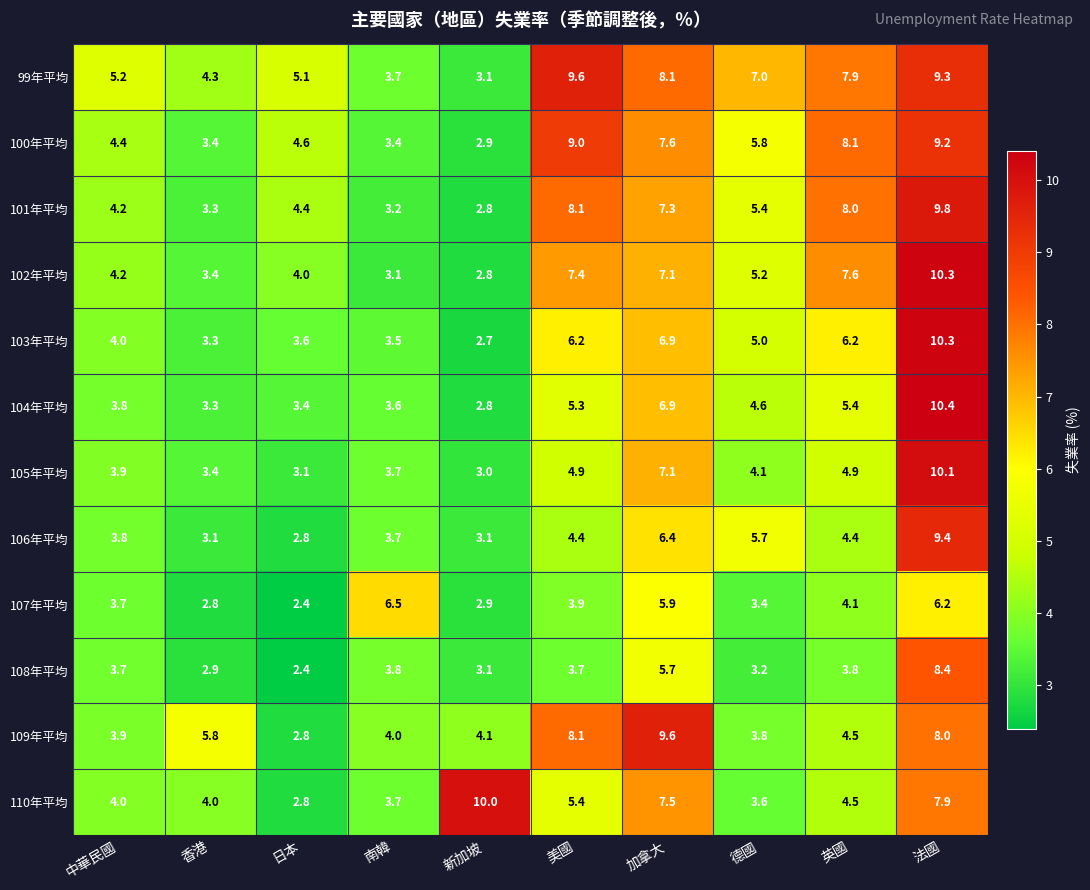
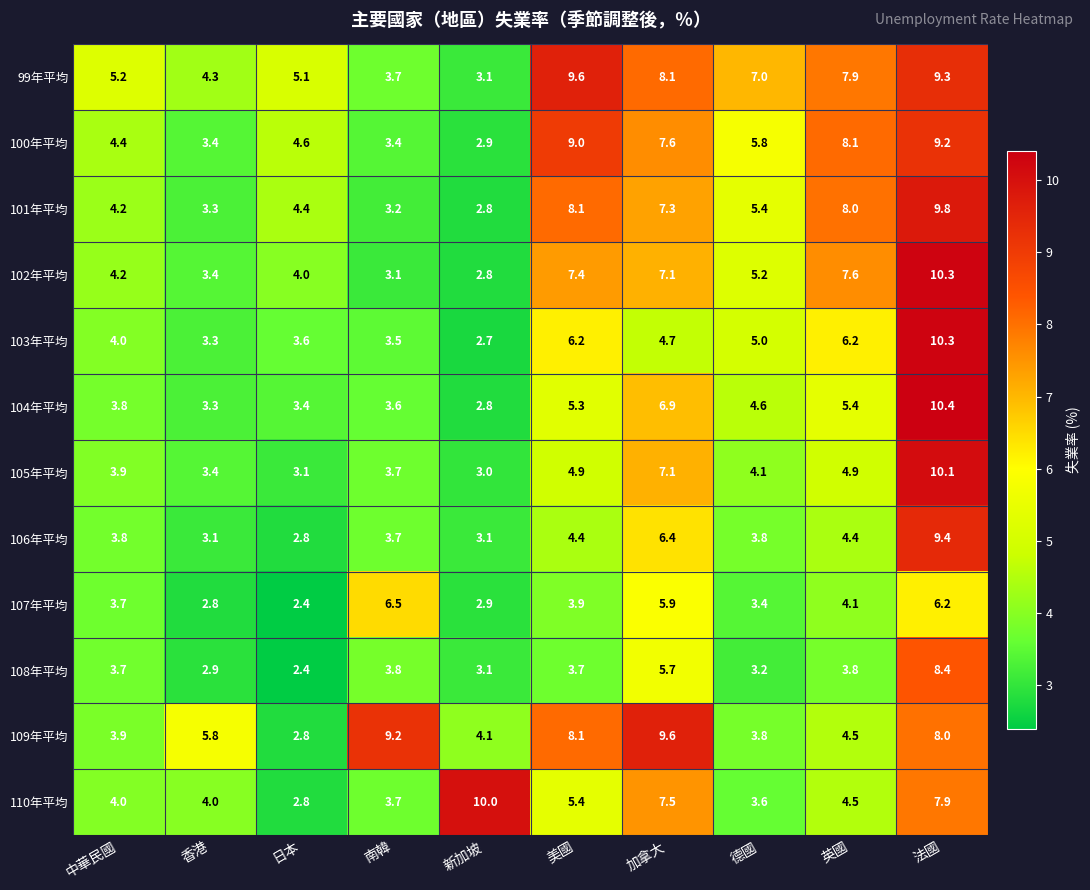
103年平均, 加拿大: 6.9 -> 4.7
106年平均, 德國: 5.7 -> 3.8
109年平均, 南韓: 4.0 -> 9.2
